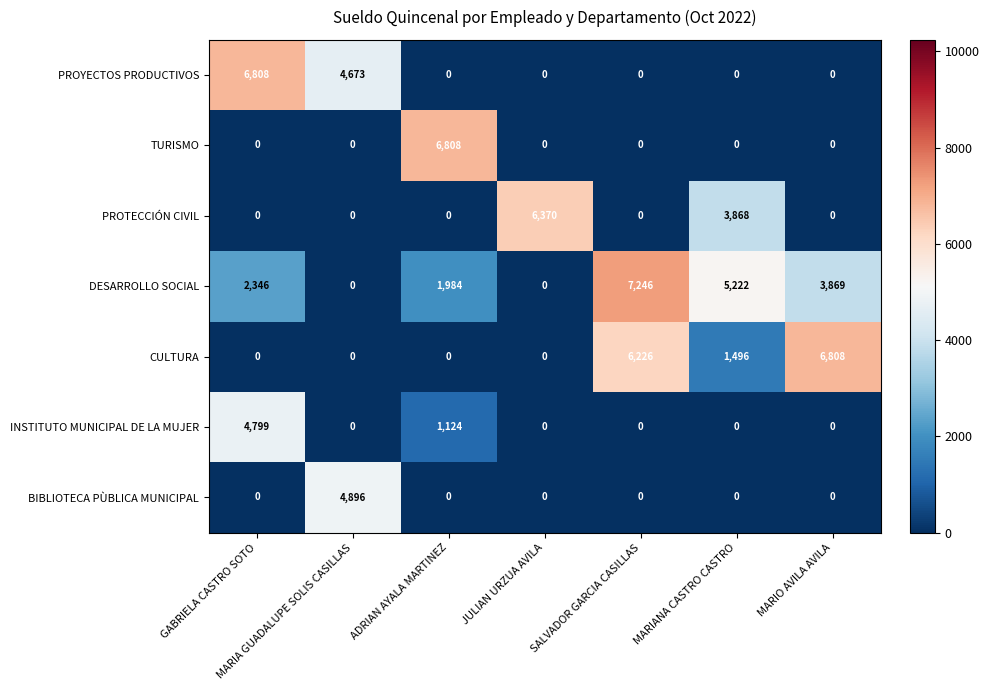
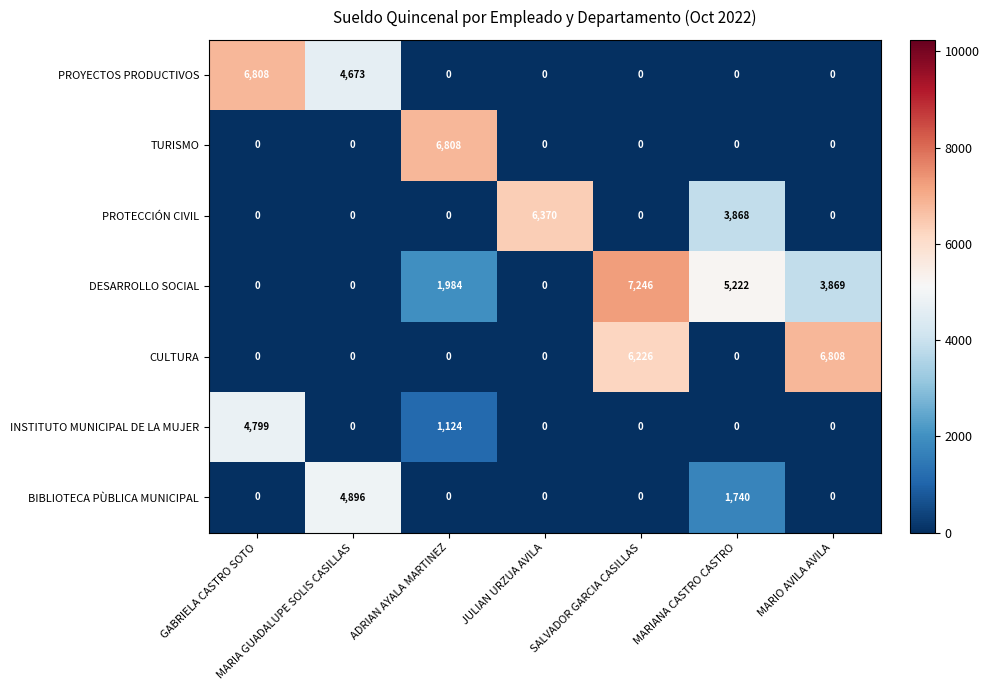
DESARROLLO SOCIAL, GABRIELA CASTRO SOTO: 2,346 -> 0
CULTURA, MARIANA CASTRO CASTRO: 1,496 -> 0
BIBLIOTECA PÙBLICA MUNICIPAL, MARIANA CASTRO CASTRO: 0 -> 1,740
